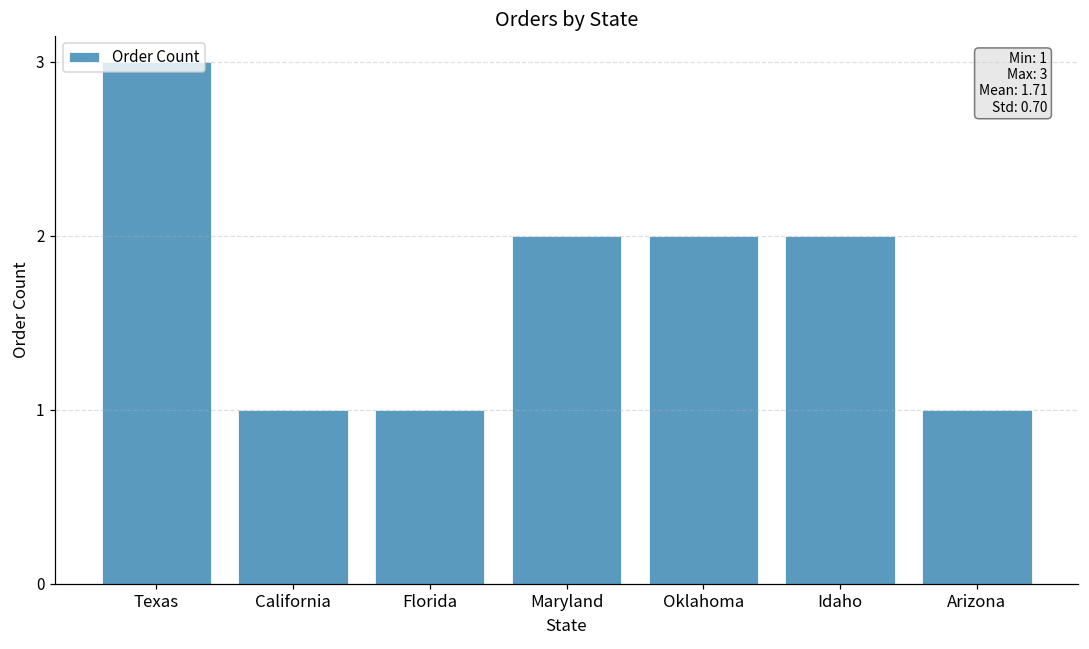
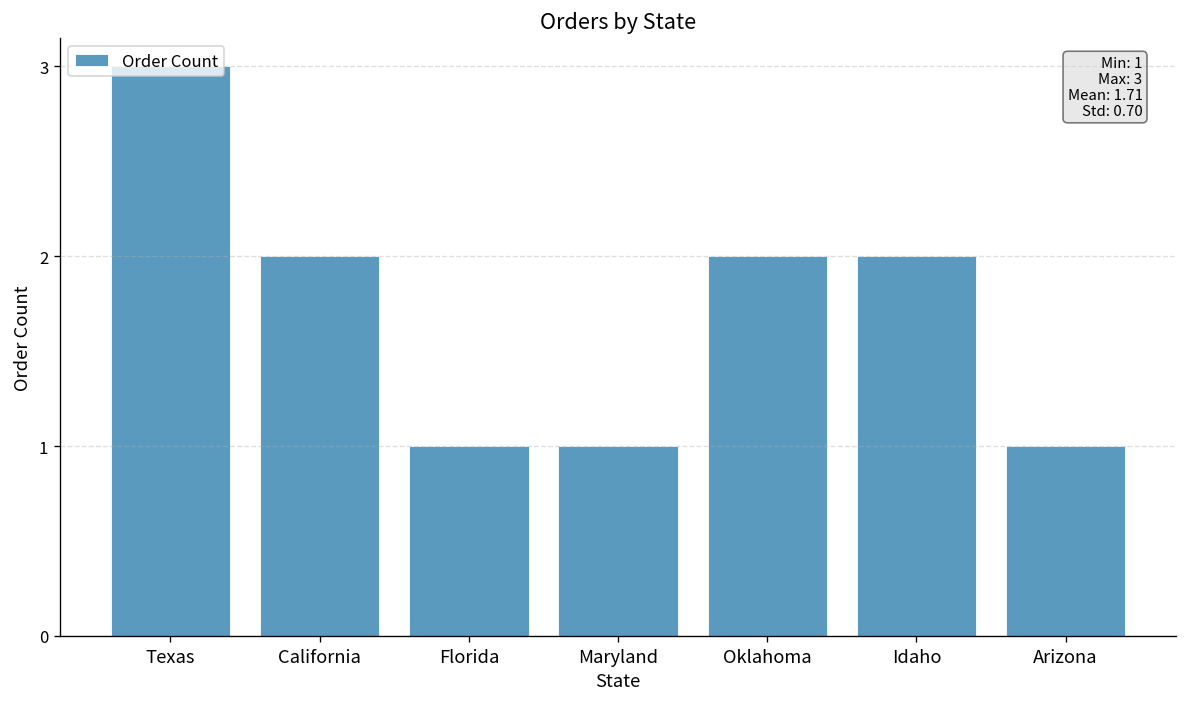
California: 1 -> 2
Maryland: 2 -> 1
